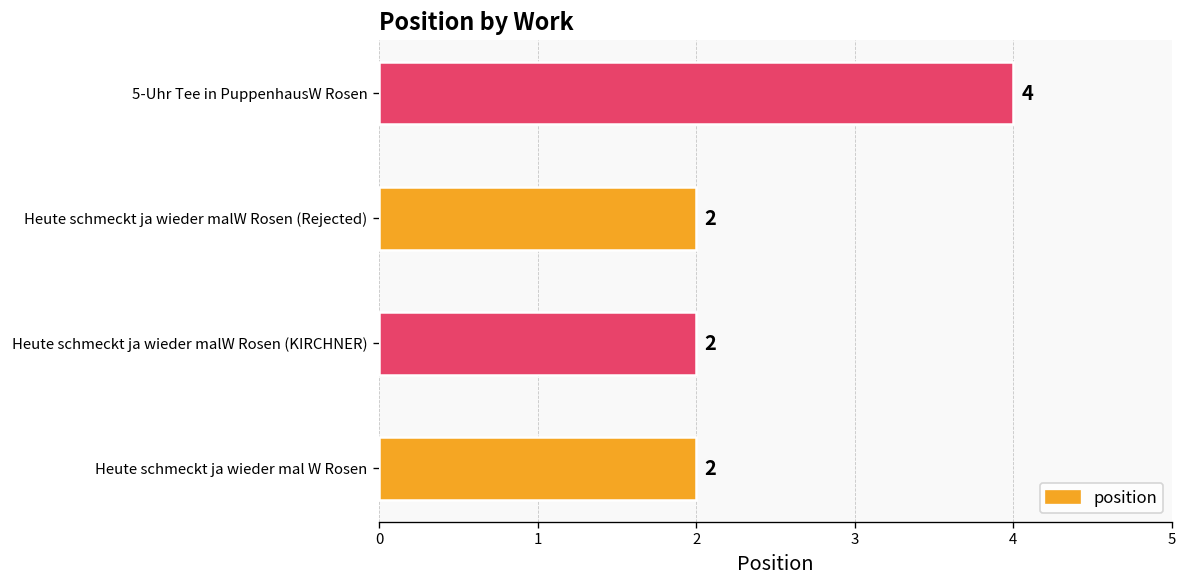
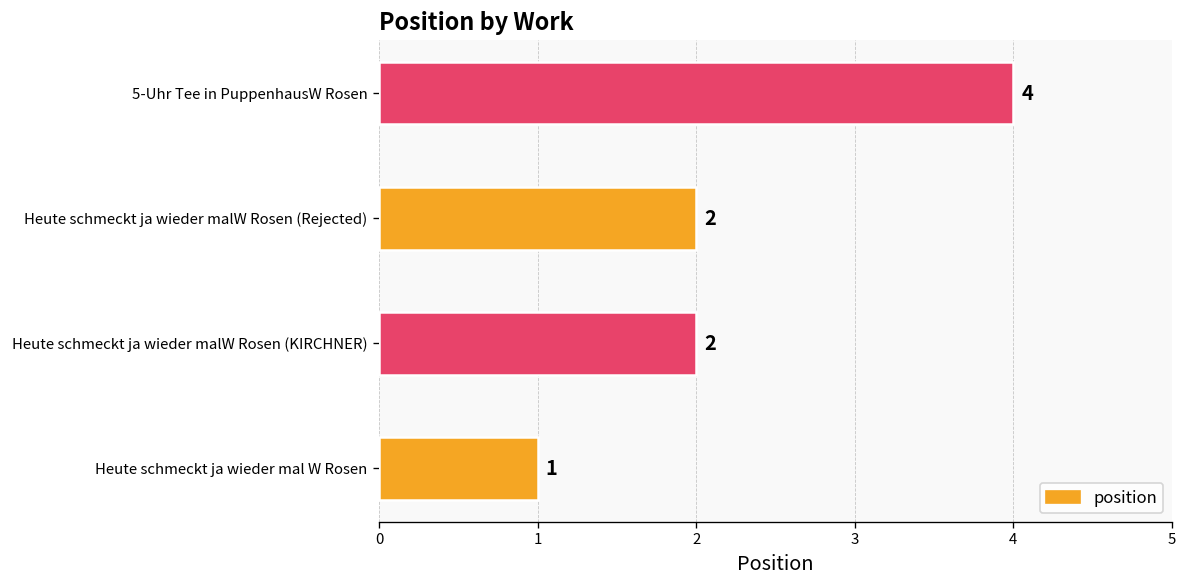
Heute schmeckt ja wieder mal W Rosen: 2 -> 1
